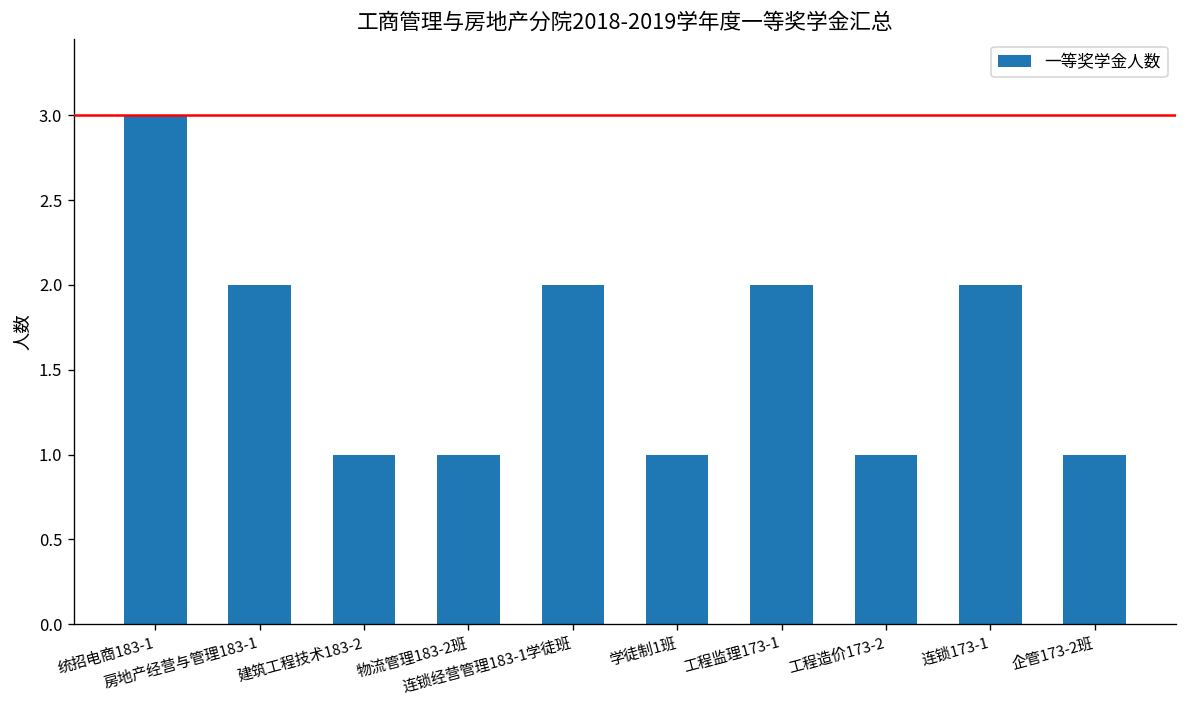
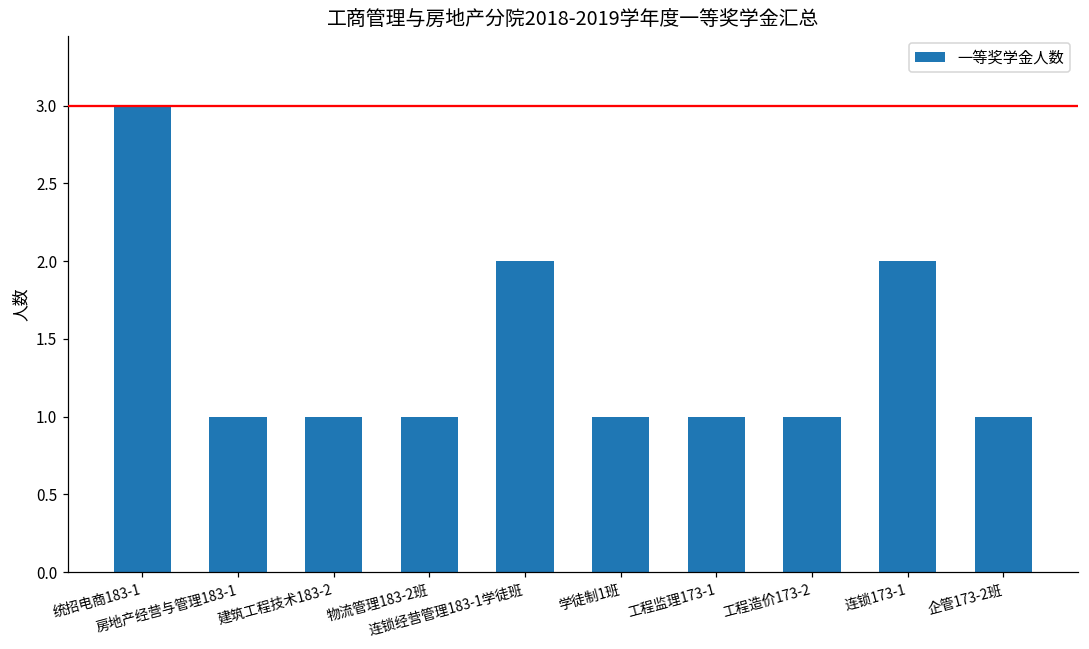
房地产经营与管理183-1: 2 -> 1
工程监理173-1: 2 -> 1
